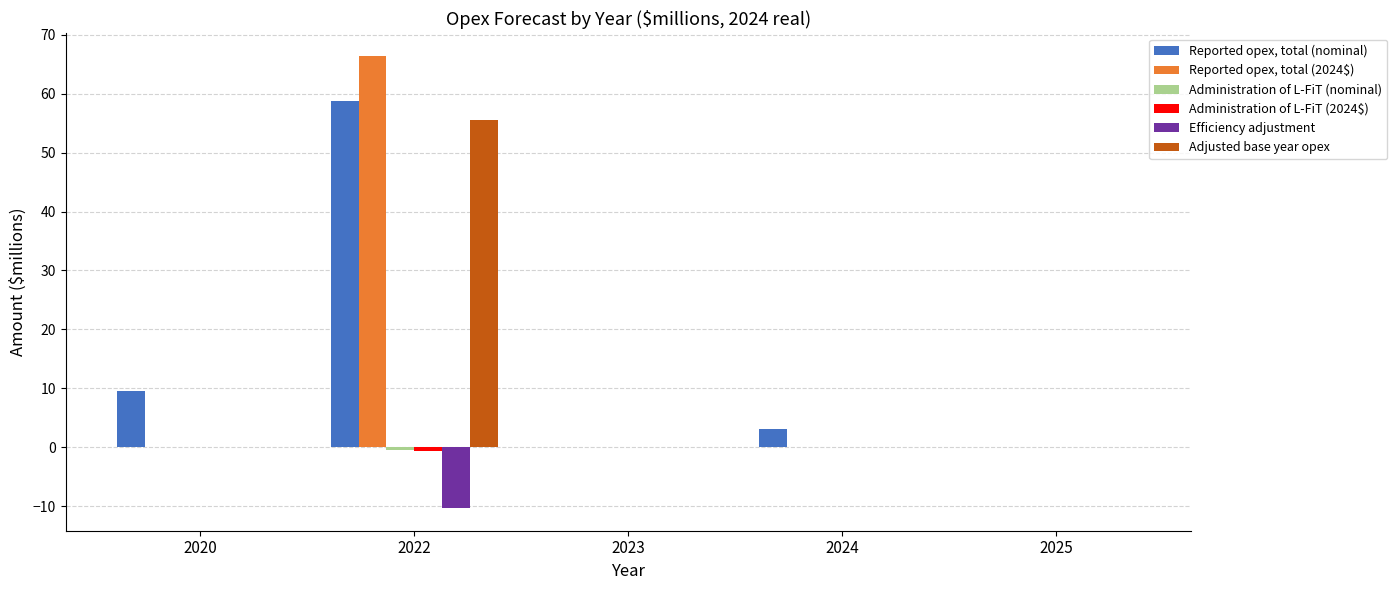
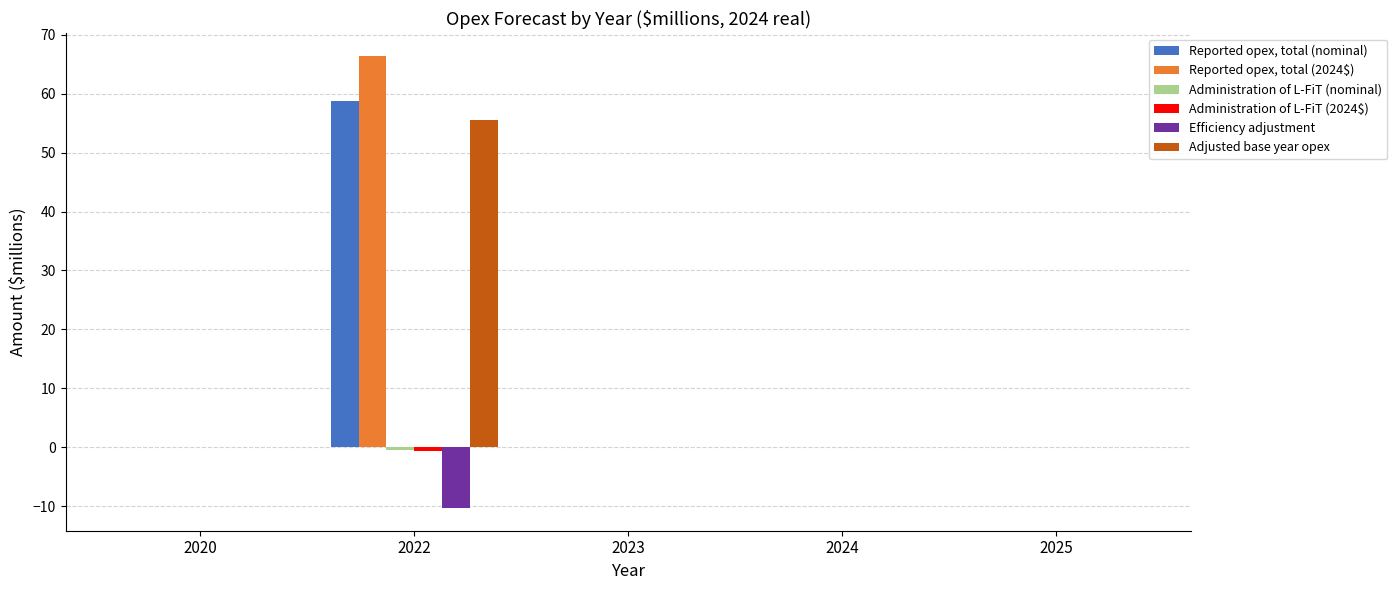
Reported opex, total (nominal), 2020: 10 -> 0
Reported opex, total (nominal), 2024: 3 -> 0
